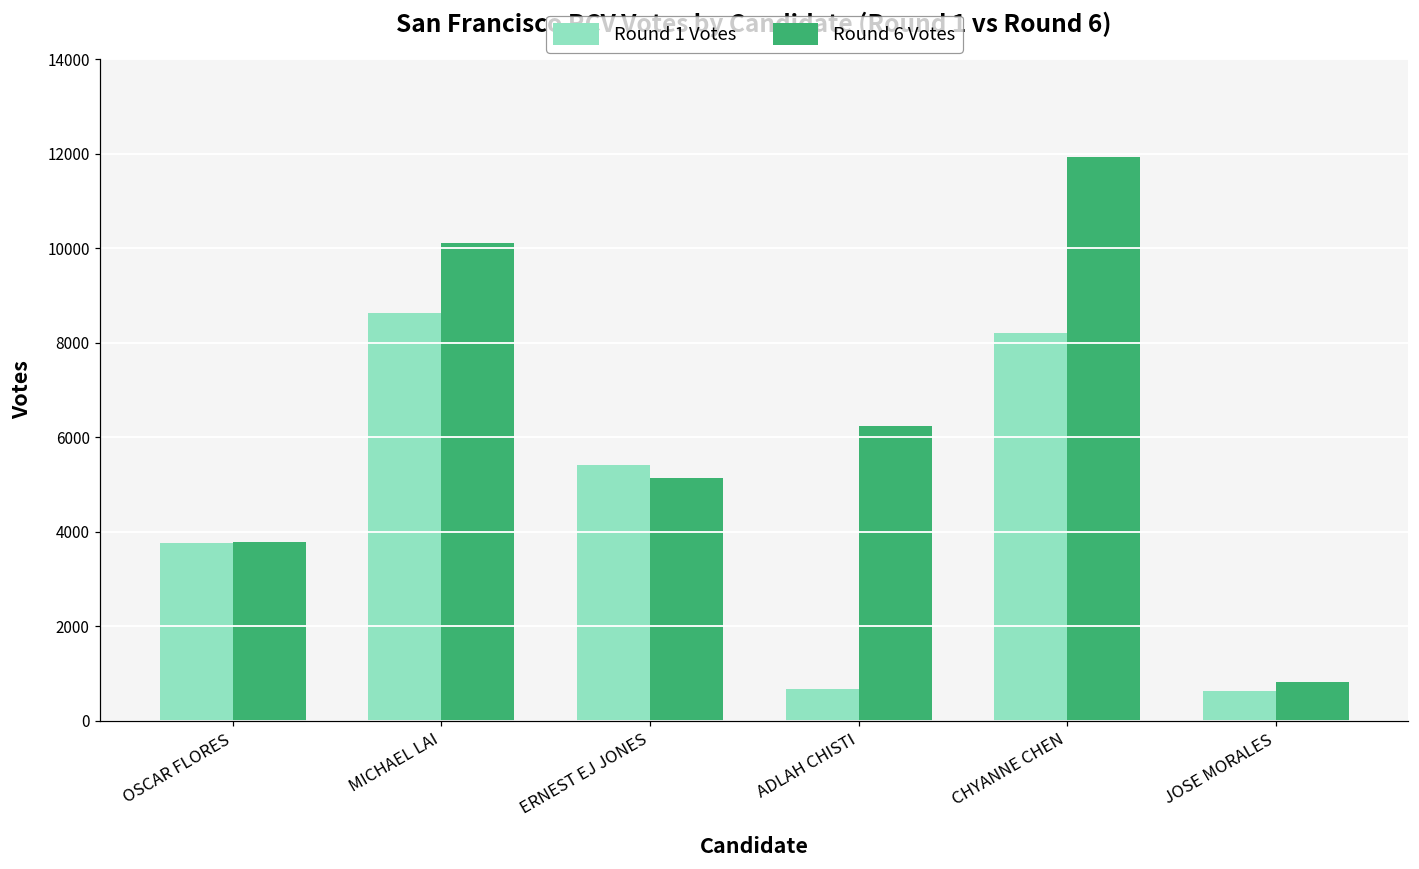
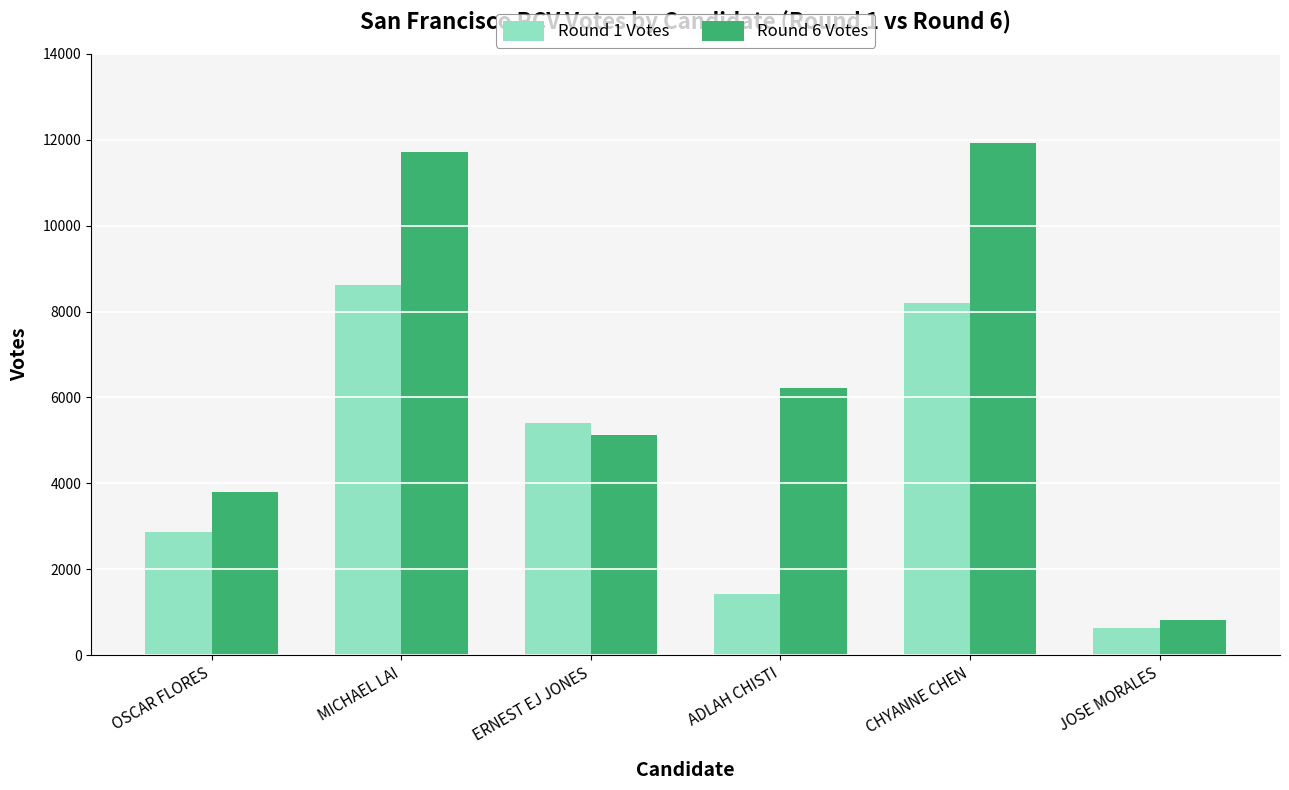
Round 1 Votes, OSCAR FLORES: 3800 -> 2900
Round 6 Votes, MICHAEL LAI: 10100 -> 11700
Round 1 Votes, ADLAH CHISTI: 700 -> 1400
